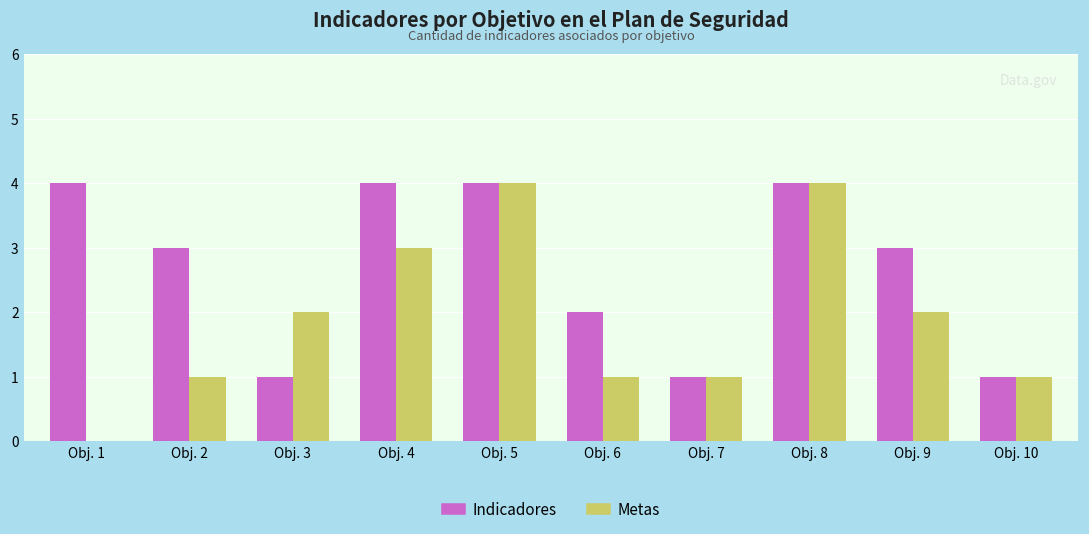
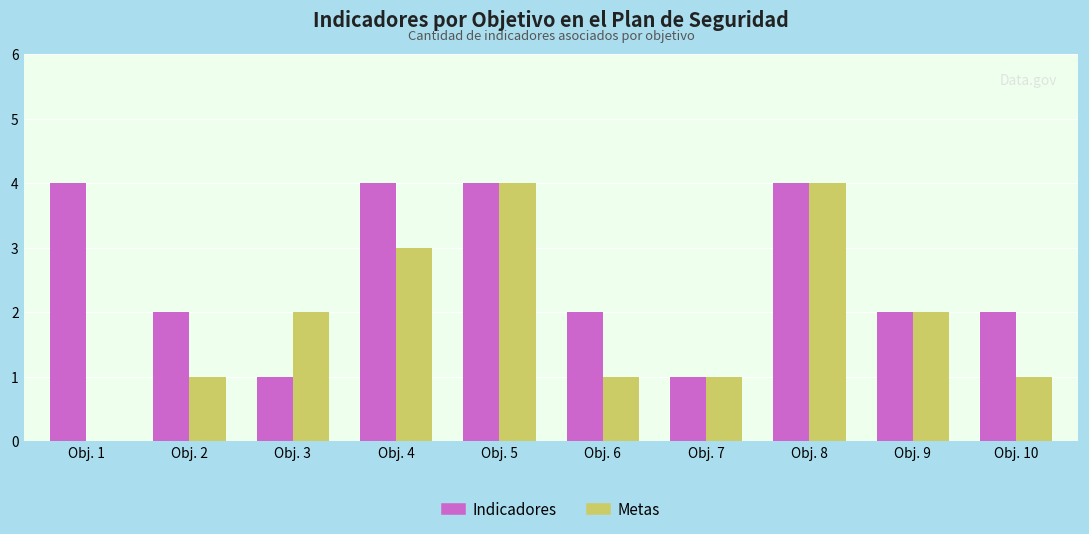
Indicadores, Obj. 2: 3 -> 2
Indicadores, Obj. 9: 3 -> 2
Indicadores, Obj. 10: 1 -> 2
